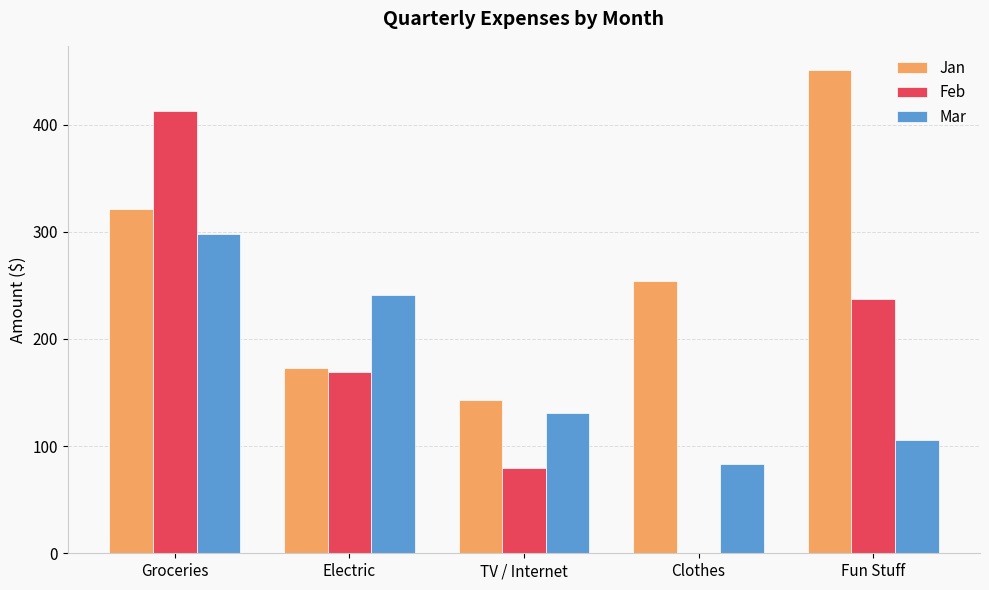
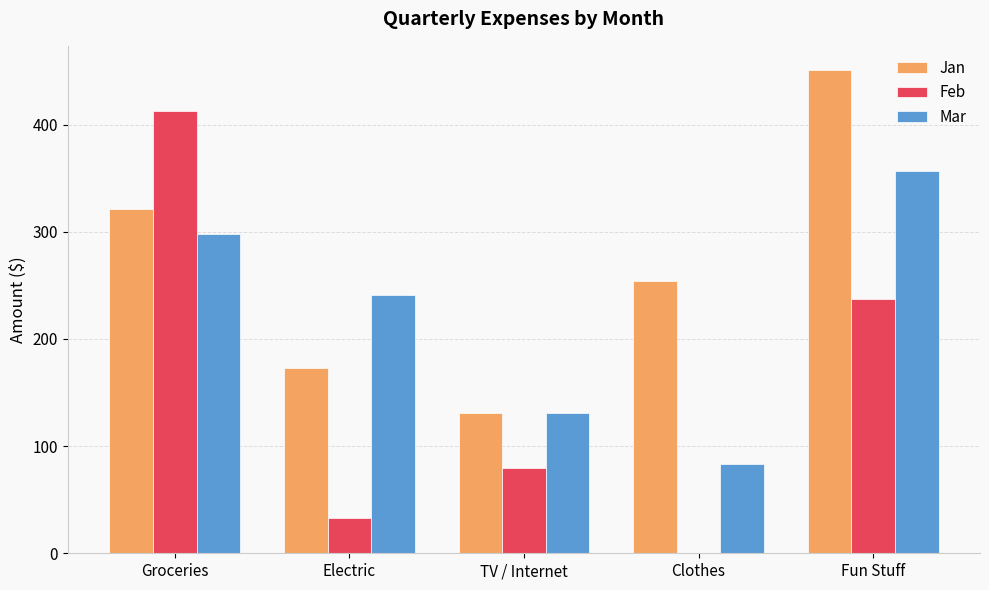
Feb, Electric: 169 -> 33
Jan, TV / Internet: 143 -> 131
Mar, Fun Stuff: 106 -> 357
